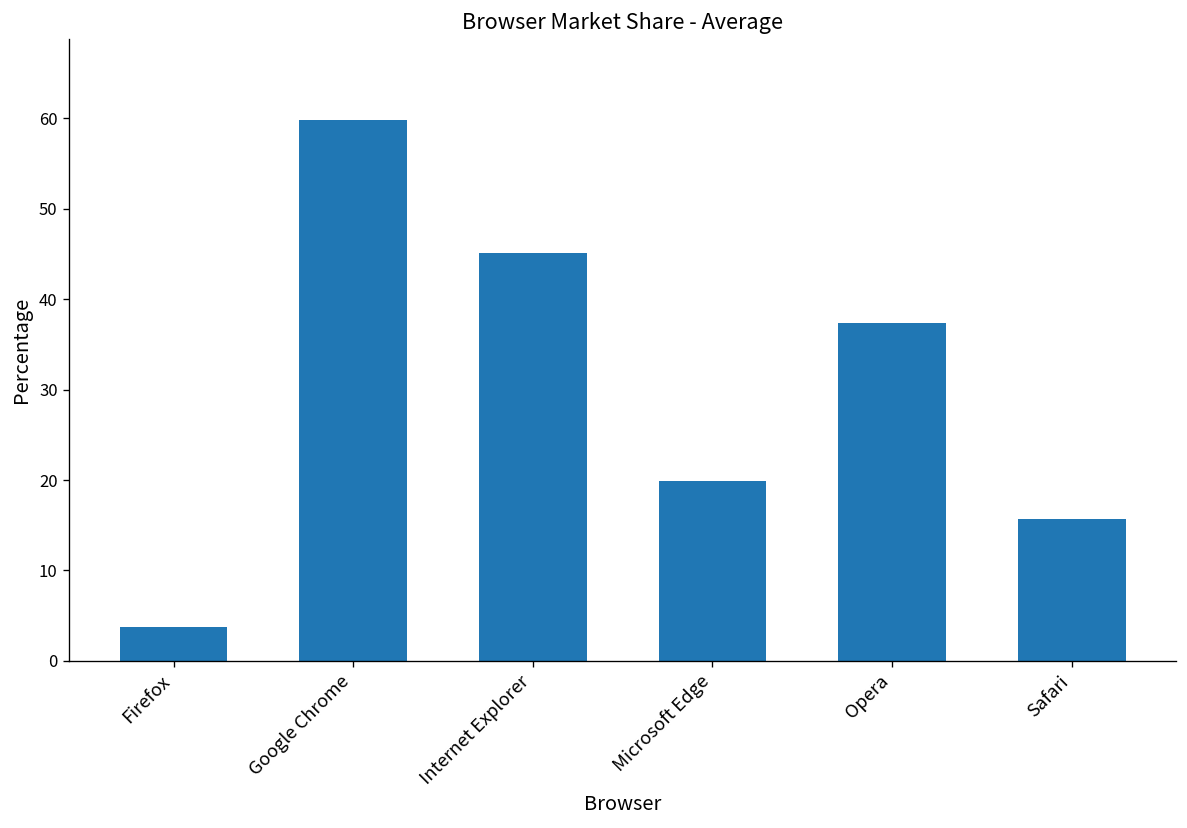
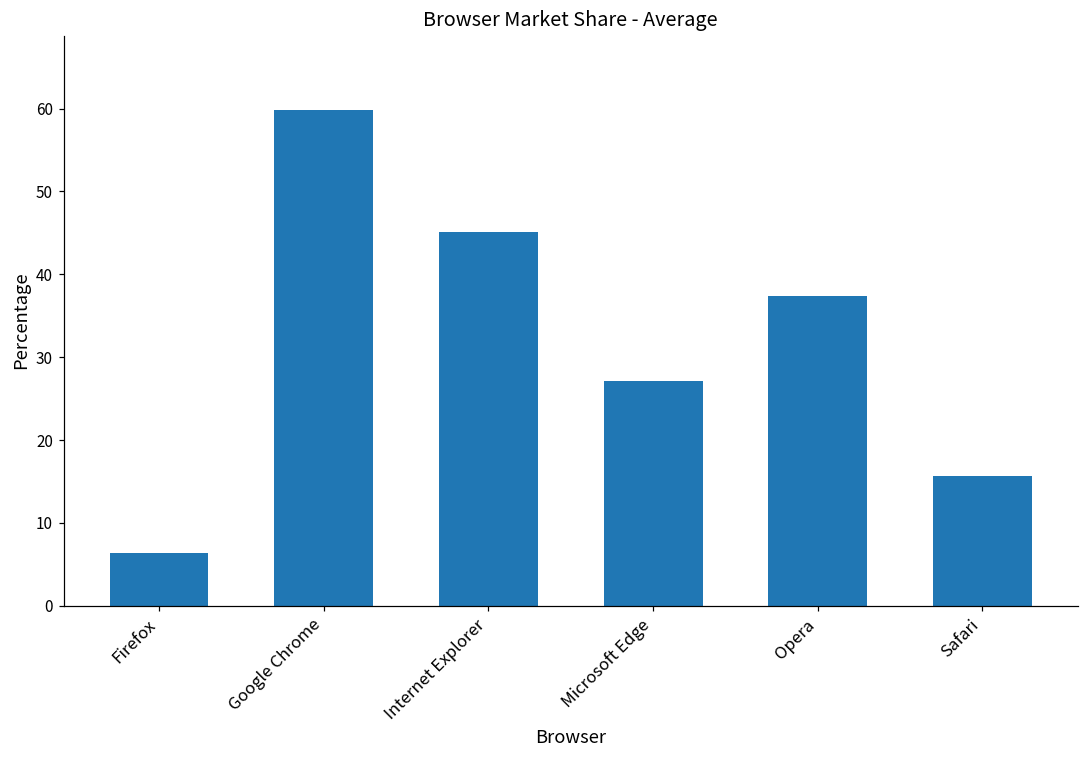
Firefox: 4 -> 6
Microsoft Edge: 20 -> 27
